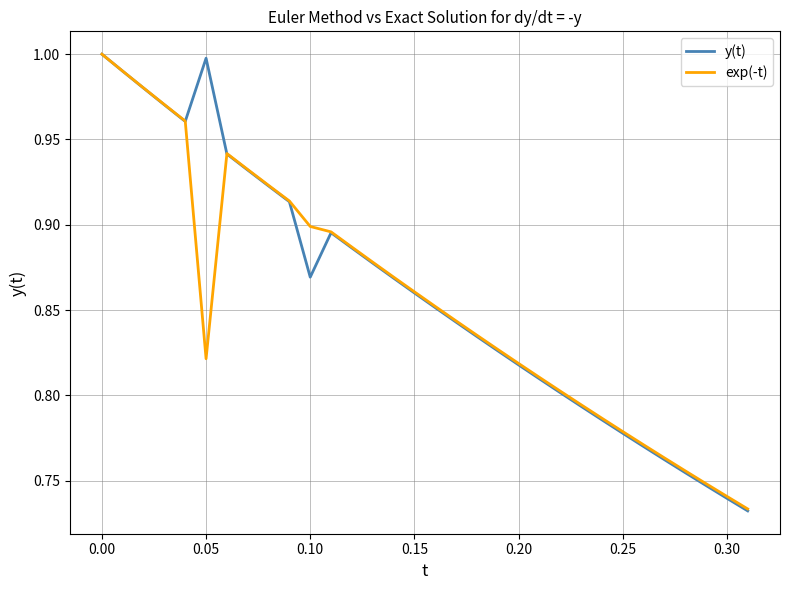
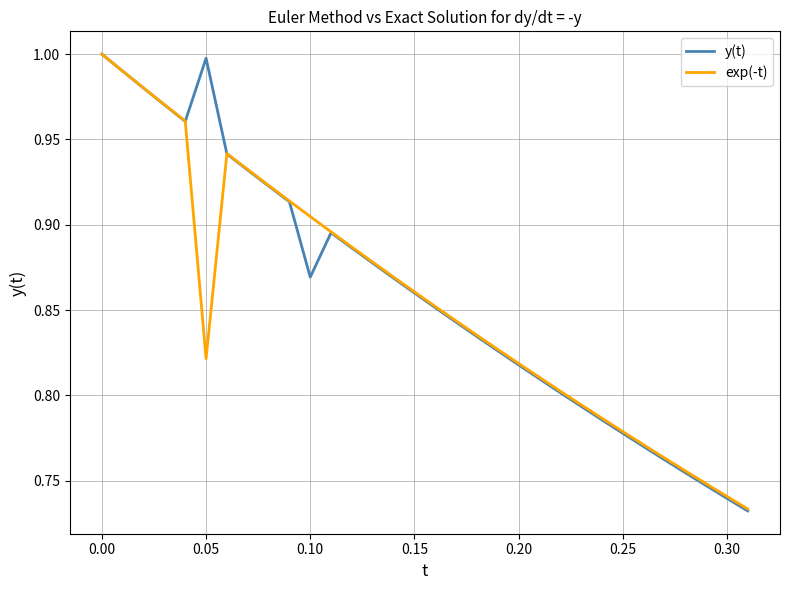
exp(-t), 0.10: 0.899 -> 0.905
